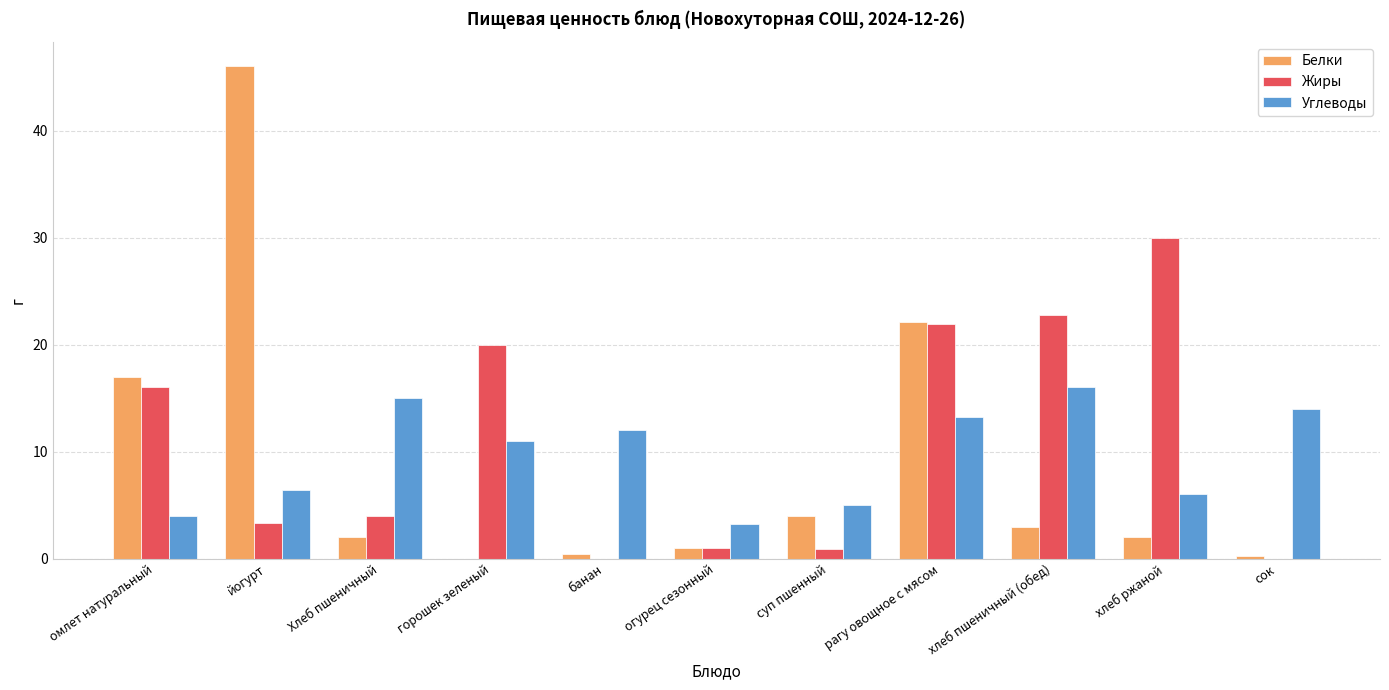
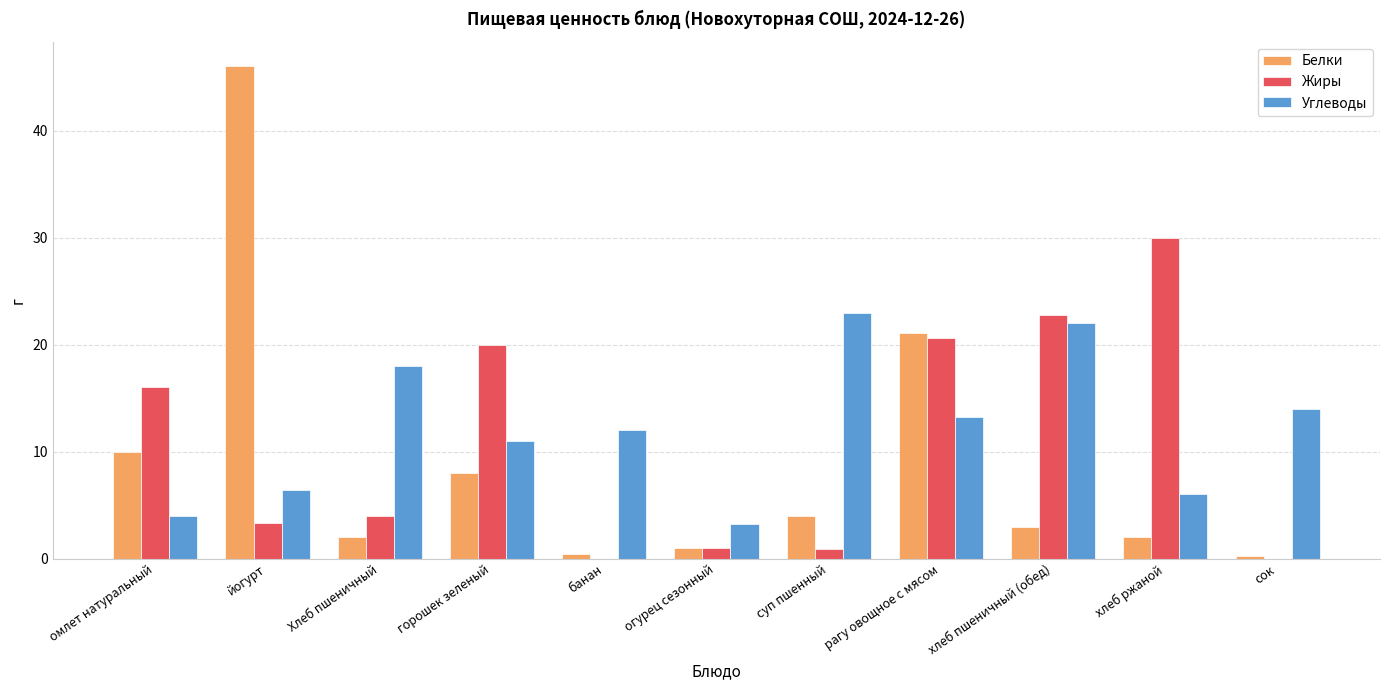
Белки, омлет натуральный: 17 -> 10
Углеводы, Хлеб пшеничный: 15 -> 18
Белки, горошек зеленый: 0 -> 8
Углеводы, суп пшенный: 5 -> 23
Белки, рагу овощное с мясом: 22.1 -> 21.1
Жиры, рагу овощное с мясом: 21.9 -> 20.6
Углеводы, хлеб пшеничный (обед): 16 -> 22
